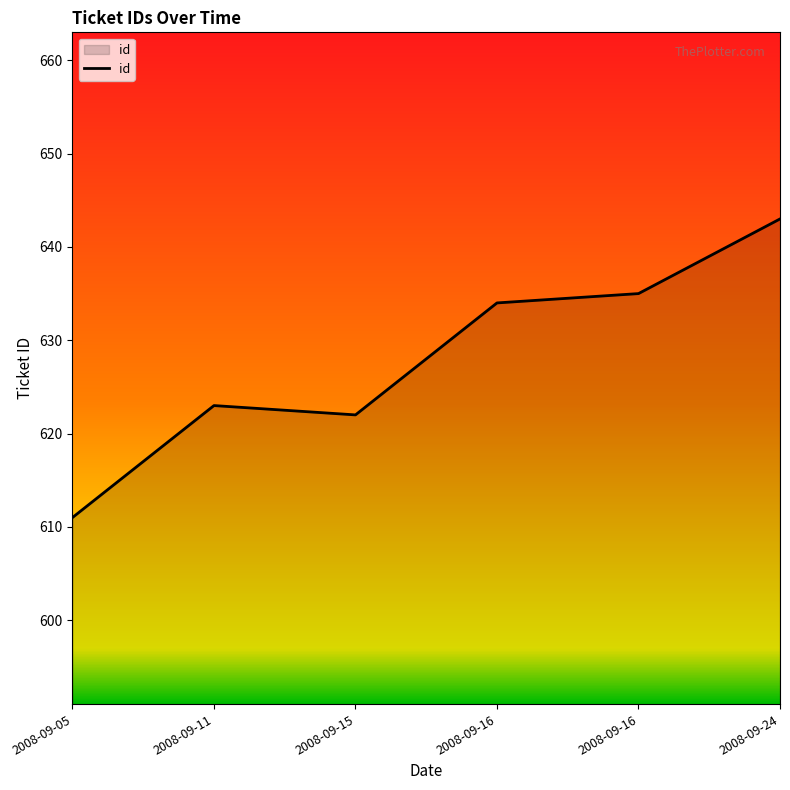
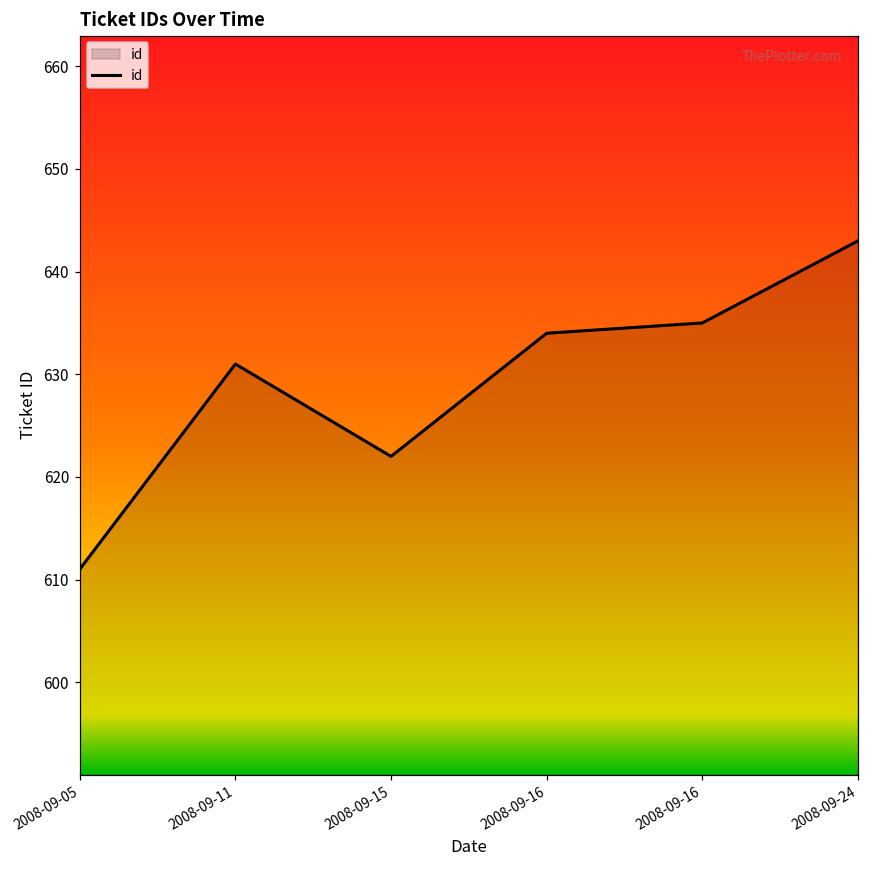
2008-09-11: 623 -> 631
